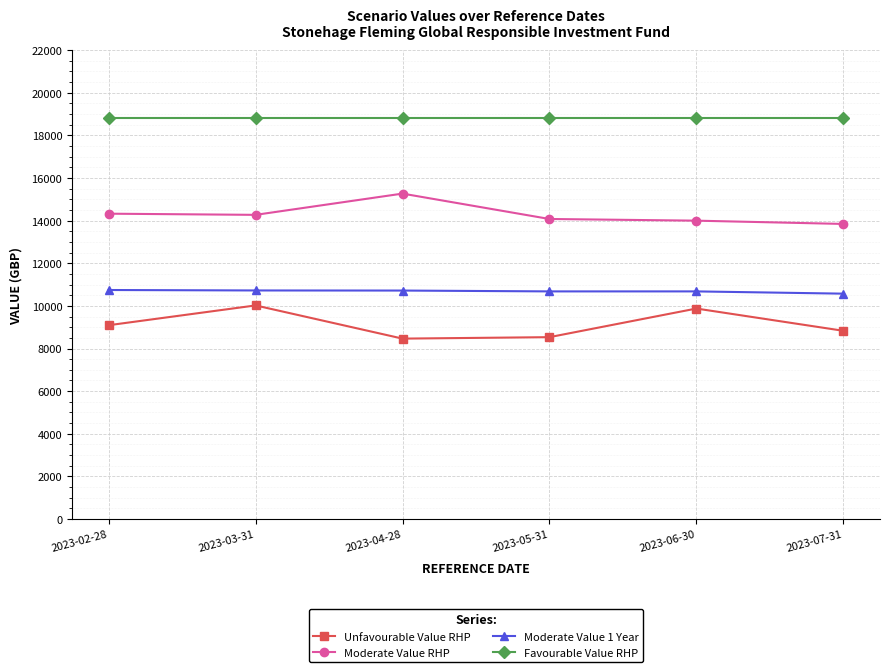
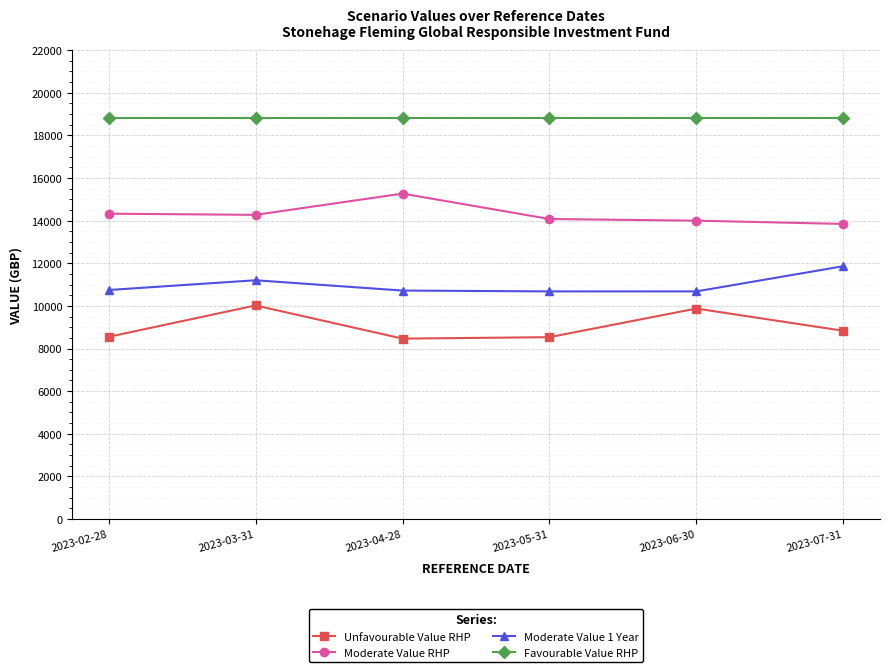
Unfavourable Value RHP, 2023-02-28: 9100 -> 8500
Moderate Value 1 Year, 2023-03-31: 10700 -> 11200
Moderate Value 1 Year, 2023-07-31: 10600 -> 11900
